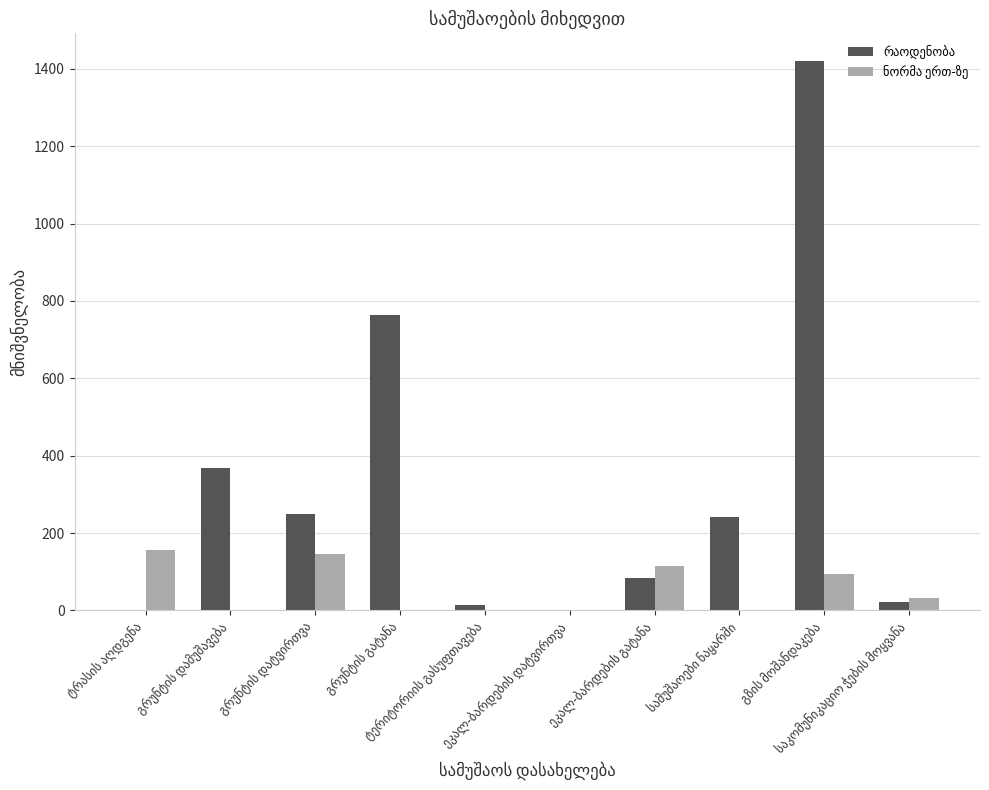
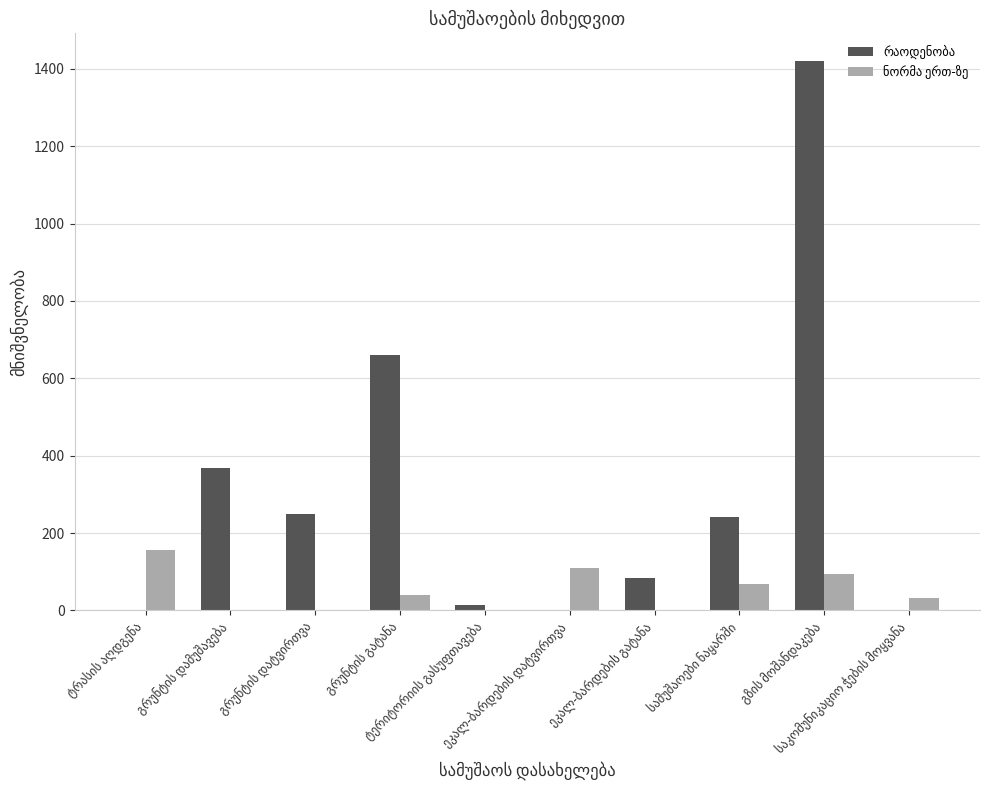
ნორმა ერთ-ზე, გრუნტის დატვირთვა: 150 -> 0
რაოდენობა, გრუნტის გატანა: 760 -> 660
ნორმა ერთ-ზე, გრუნტის გატანა: 0 -> 40
ნორმა ერთ-ზე, ეკალ-ბარდების დატვირთვა: 0 -> 110
ნორმა ერთ-ზე, ეკალ-ბარდების გატანა: 110 -> 0
ნორმა ერთ-ზე, სამუშაოები ნაყარში: 0 -> 70
რაოდენობა, საკომუნიკაციო ჭების მოყვანა: 20 -> 0
